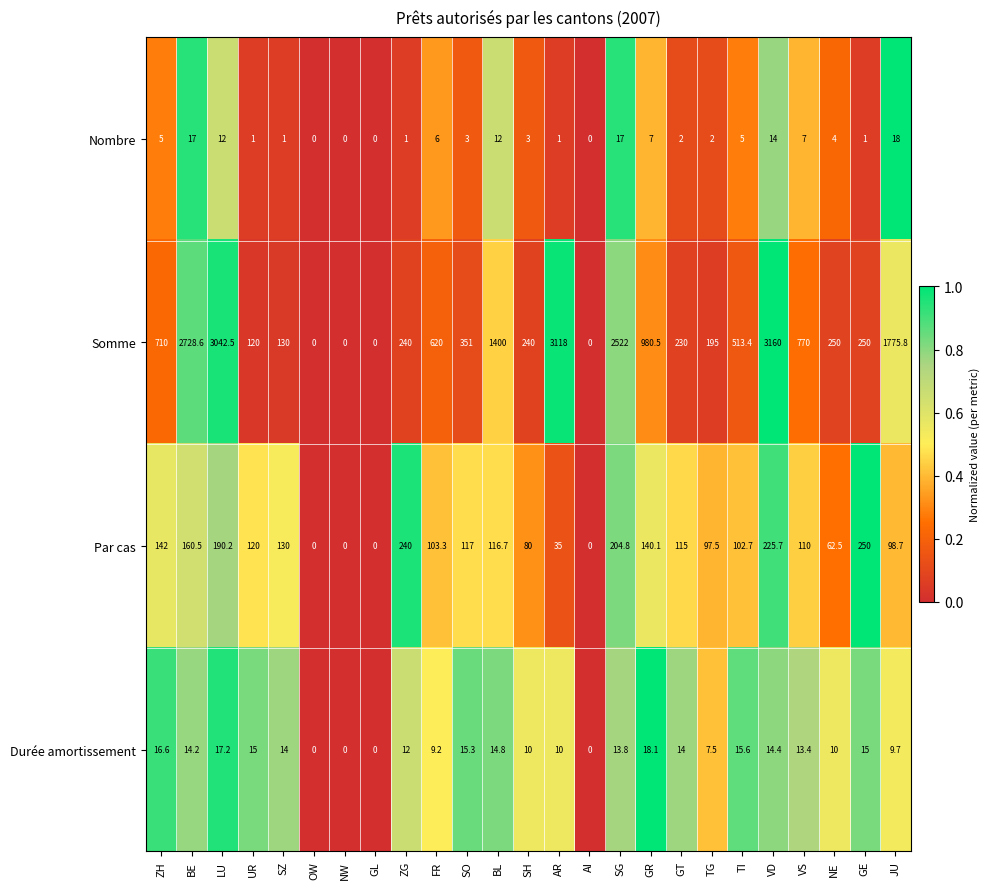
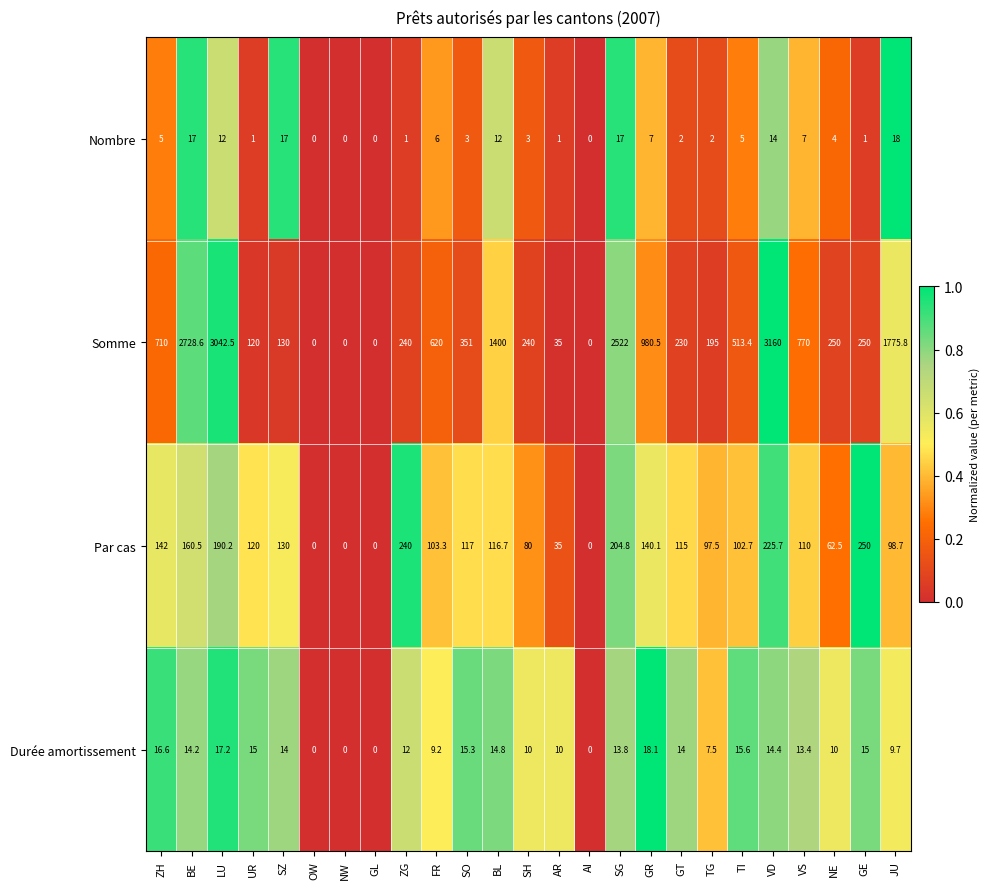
Nombre, SZ: 1 -> 17
Somme, AR: 3118 -> 35
